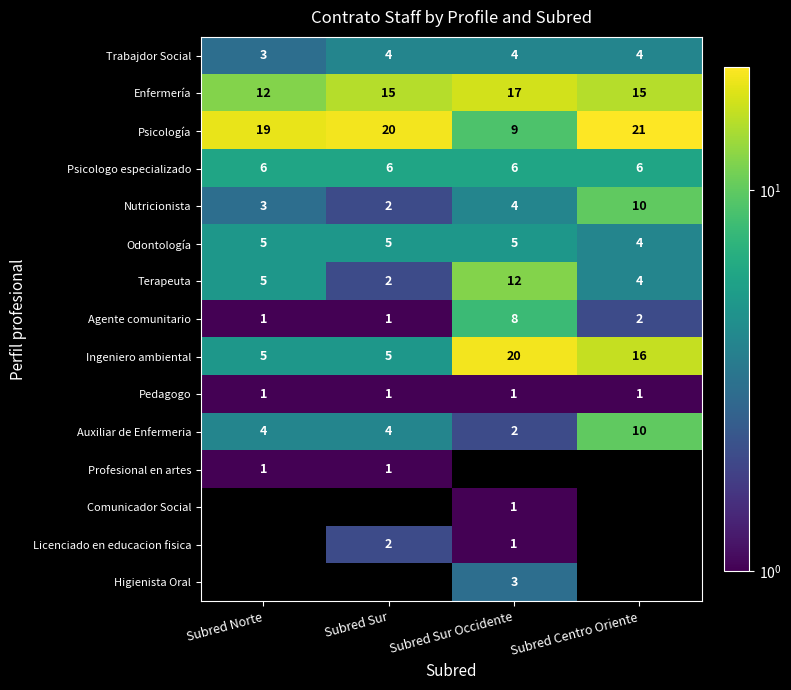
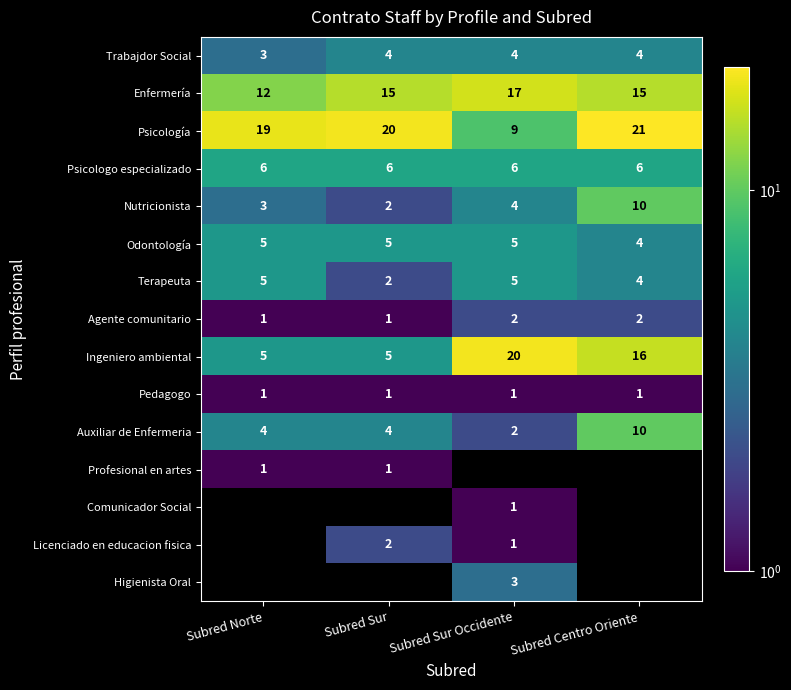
Terapeuta, Subred Sur Occidente: 12 -> 5
Agente comunitario, Subred Sur Occidente: 8 -> 2
